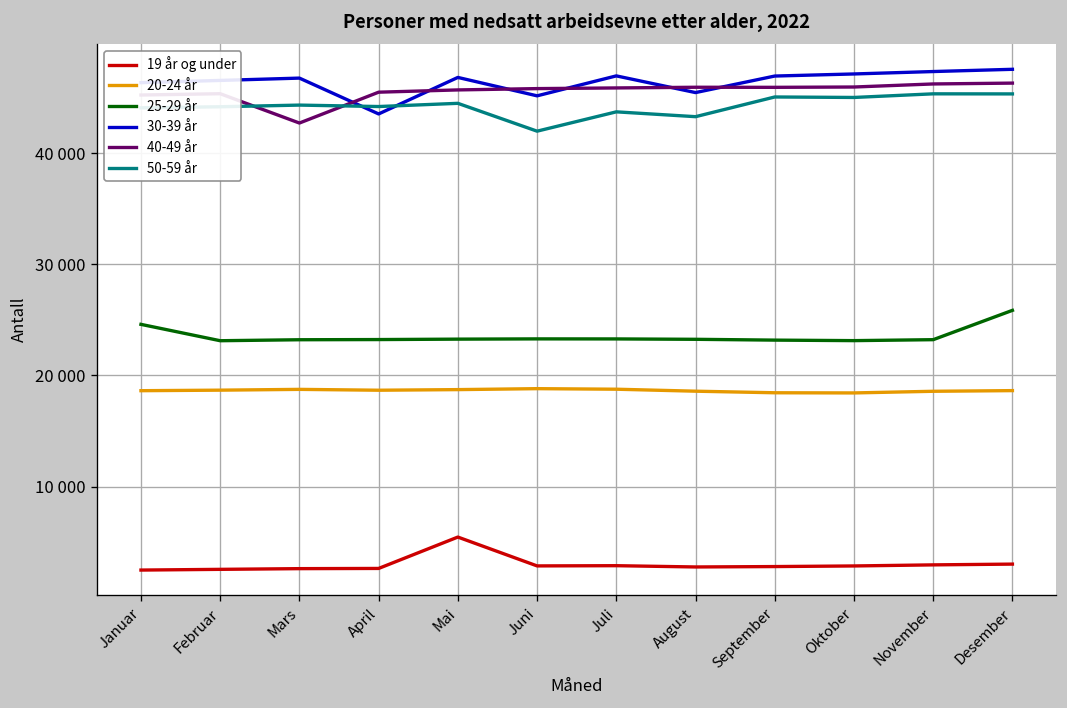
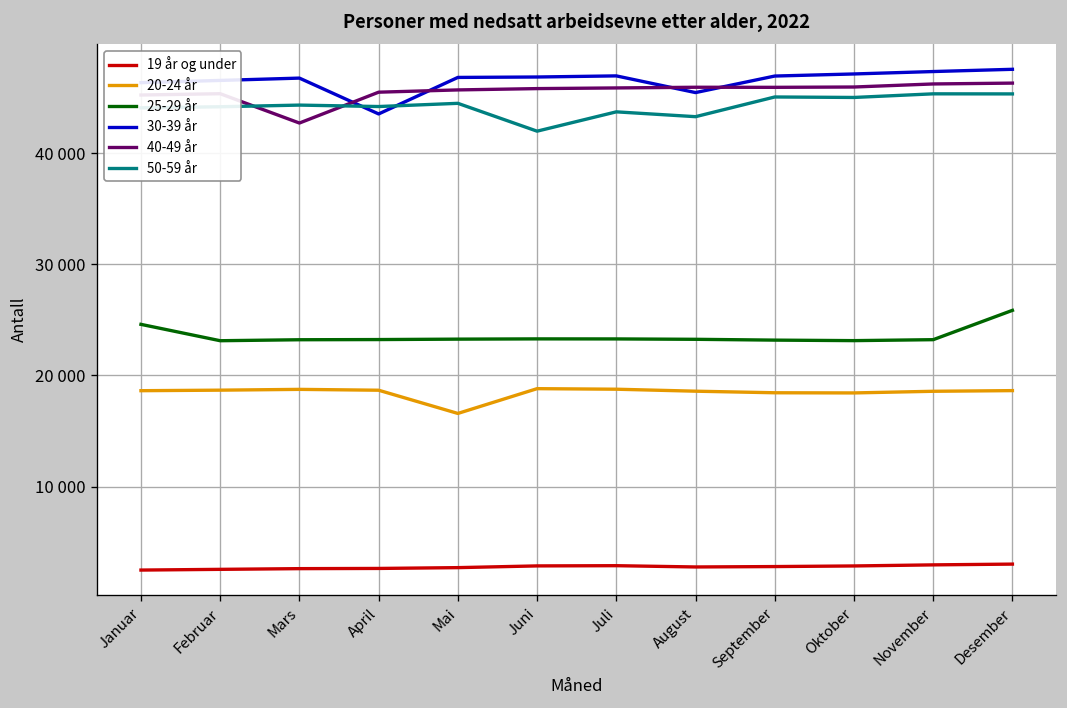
19 år og under, Mai: 5000 -> 3000
20-24 år, Mai: 19000 -> 17000
30-39 år, Juni: 45000 -> 47000
